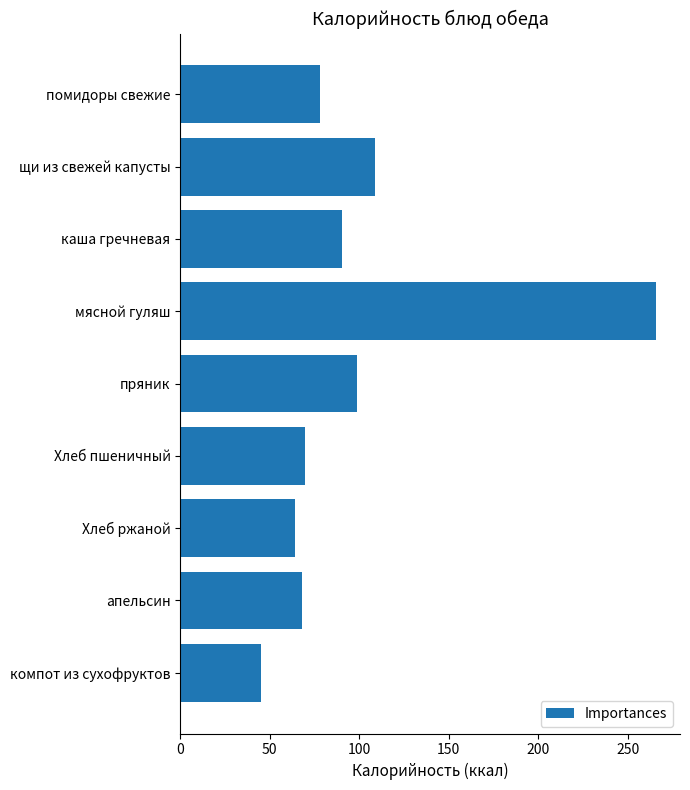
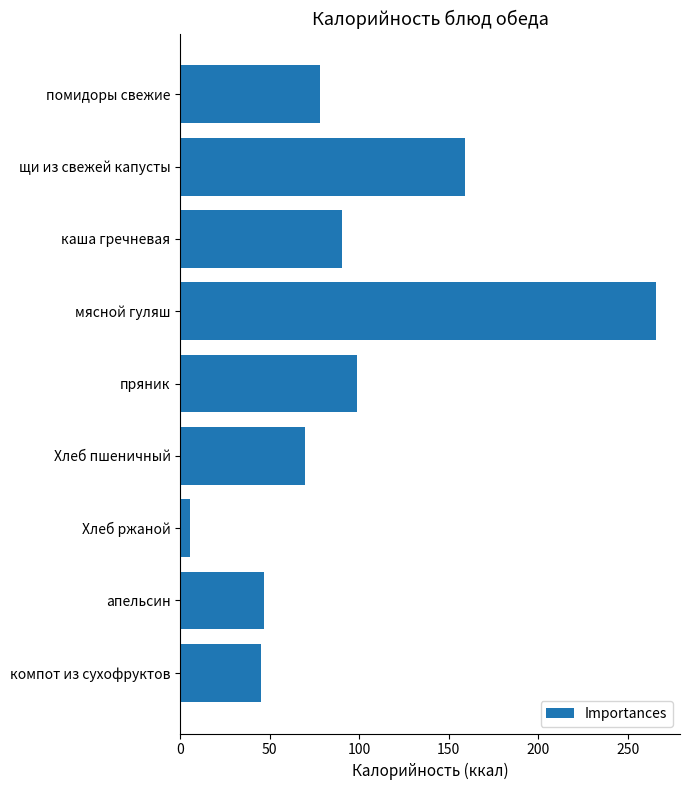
щи из свежей капусты: 109 -> 159
Хлеб ржаной: 64 -> 6
апельсин: 68 -> 47
